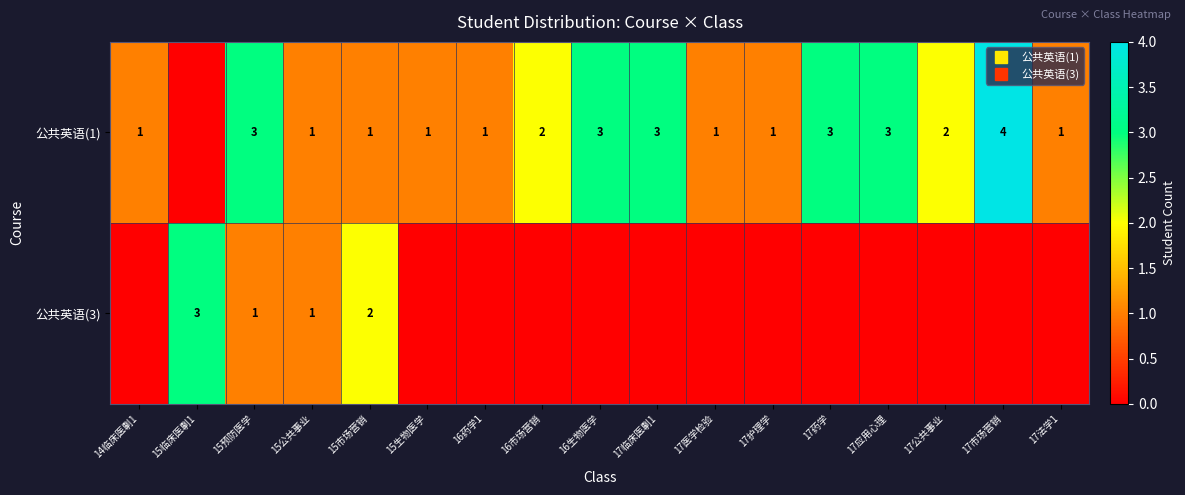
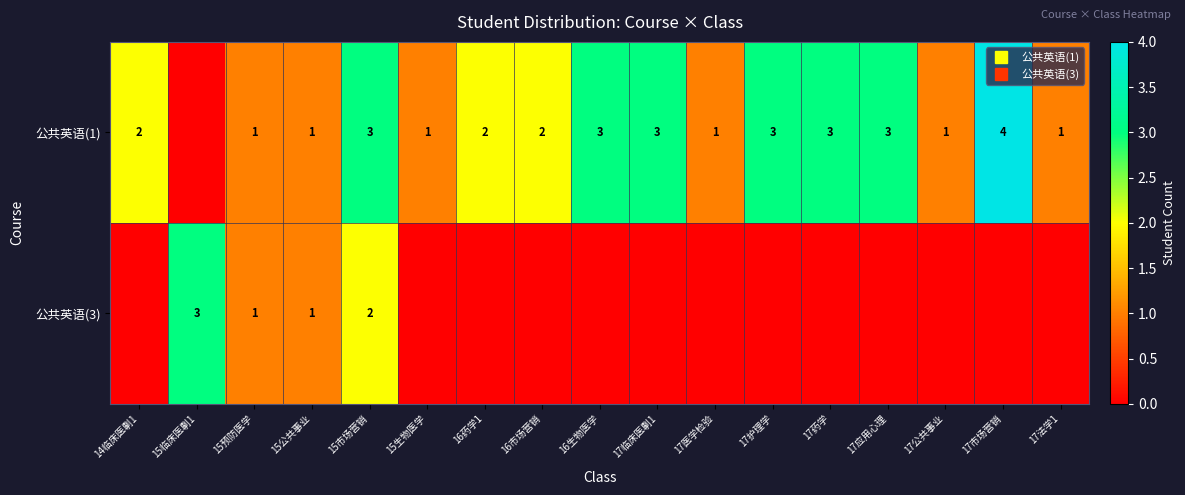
公共英语(1), 14临床医剸1: 1 -> 2
公共英语(1), 15预防医学: 3 -> 1
公共英语(1), 15市场营销: 1 -> 3
公共英语(1), 16药学1: 1 -> 2
公共英语(1), 17护理学: 1 -> 3
公共英语(1), 17公共事业: 2 -> 1
